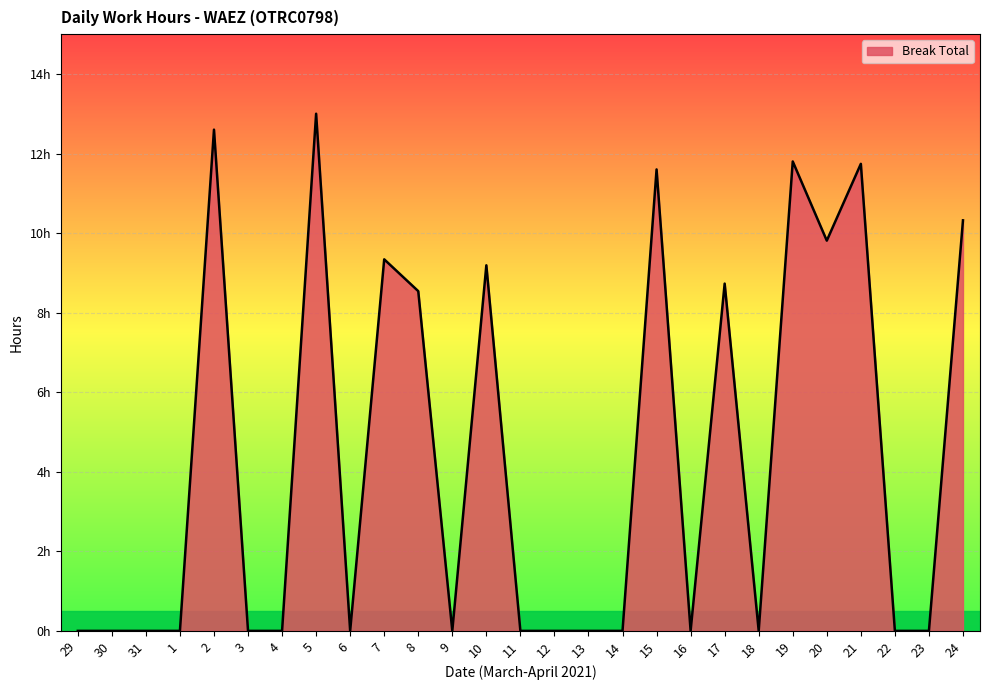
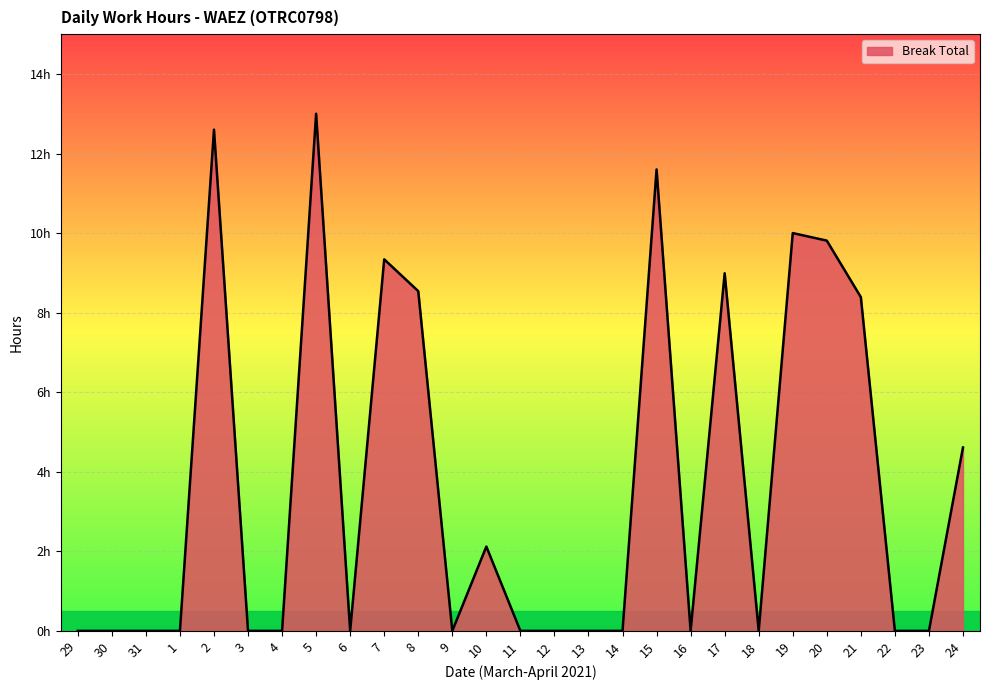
10: 9.2h -> 2.1h
17: 8.7h -> 9.0h
19: 11.8h -> 10.0h
21: 11.7h -> 8.4h
24: 10.3h -> 4.6h
